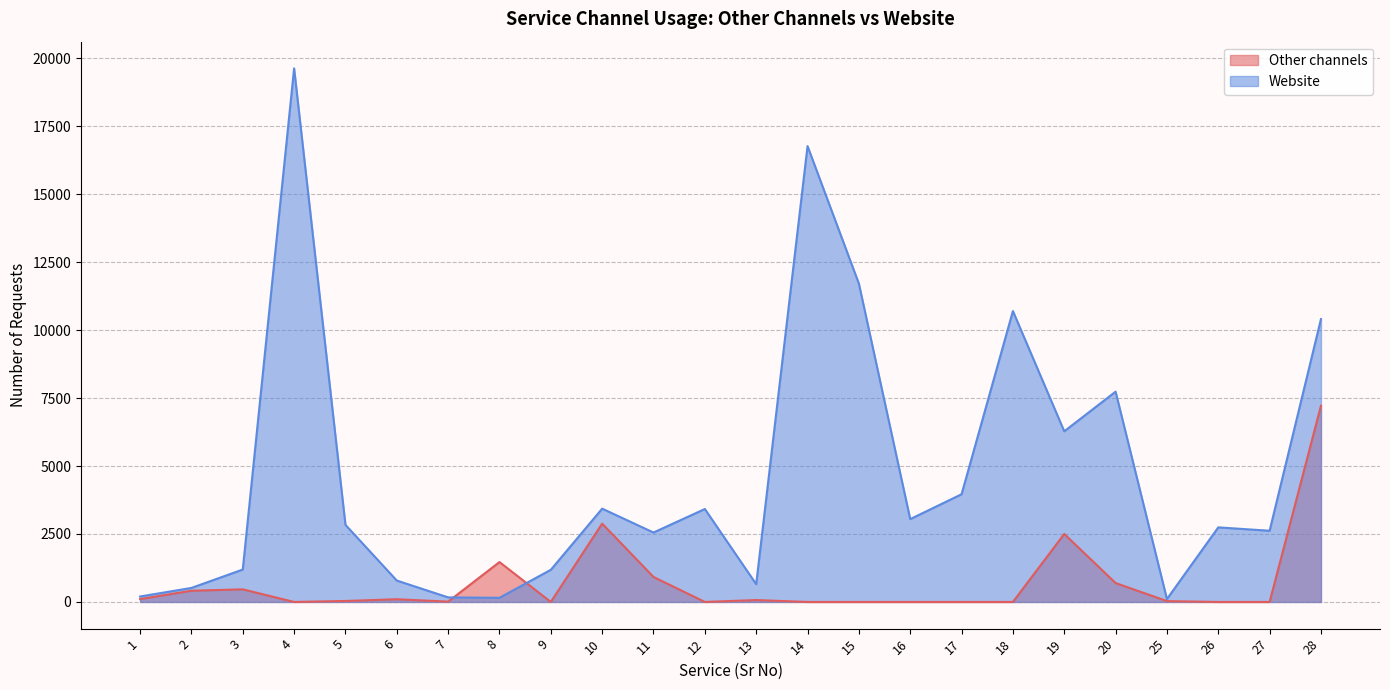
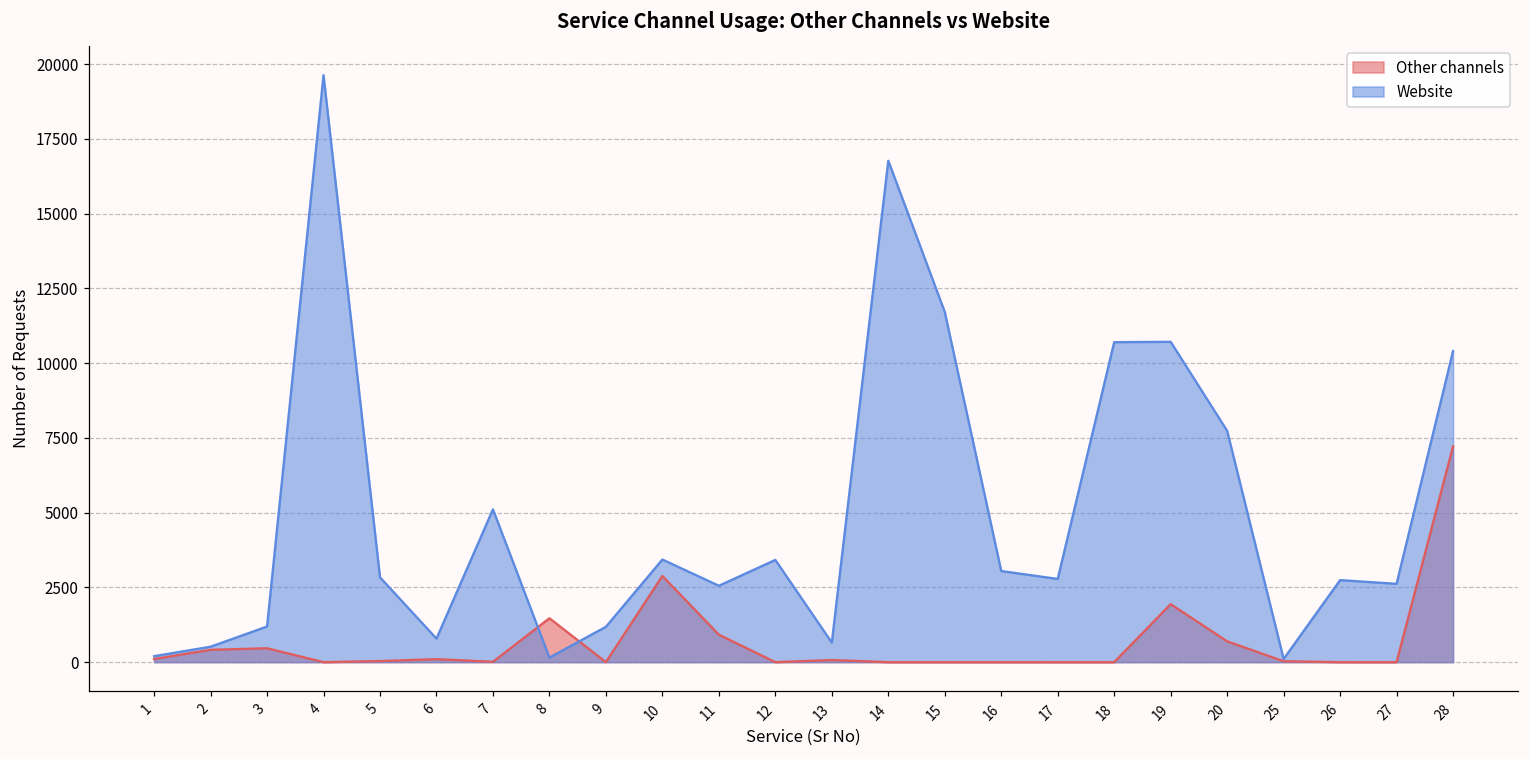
Website, 7: 200 -> 5100
Website, 17: 4000 -> 2800
Other channels, 19: 2500 -> 1900
Website, 19: 6300 -> 10700
